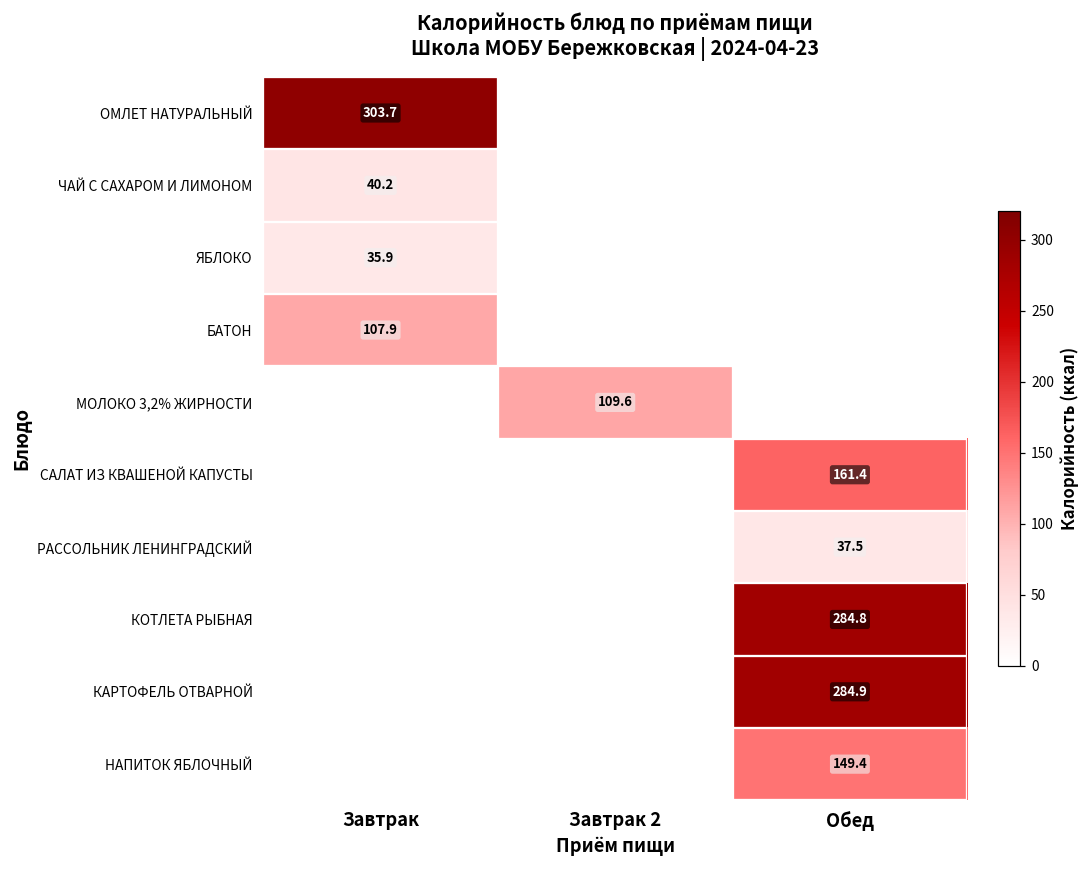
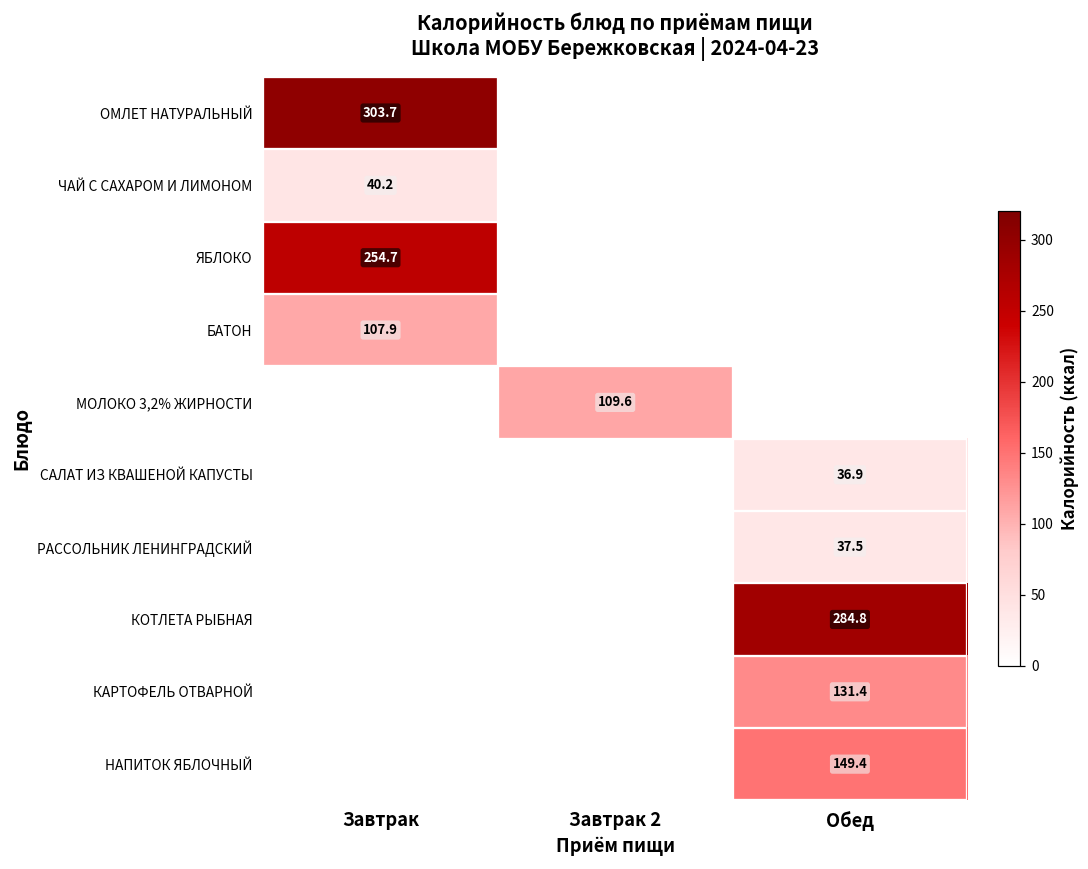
ЯБЛОКО, Завтрак: 35.9 -> 254.7
САЛАТ ИЗ КВАШЕНОЙ КАПУСТЫ, Обед: 161.4 -> 36.9
КАРТОФЕЛЬ ОТВАРНОЙ, Обед: 284.9 -> 131.4
